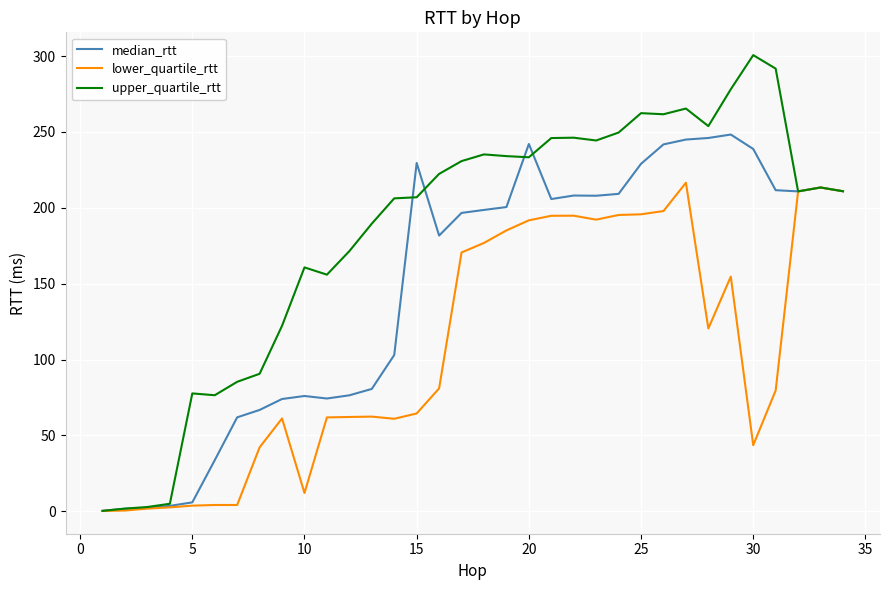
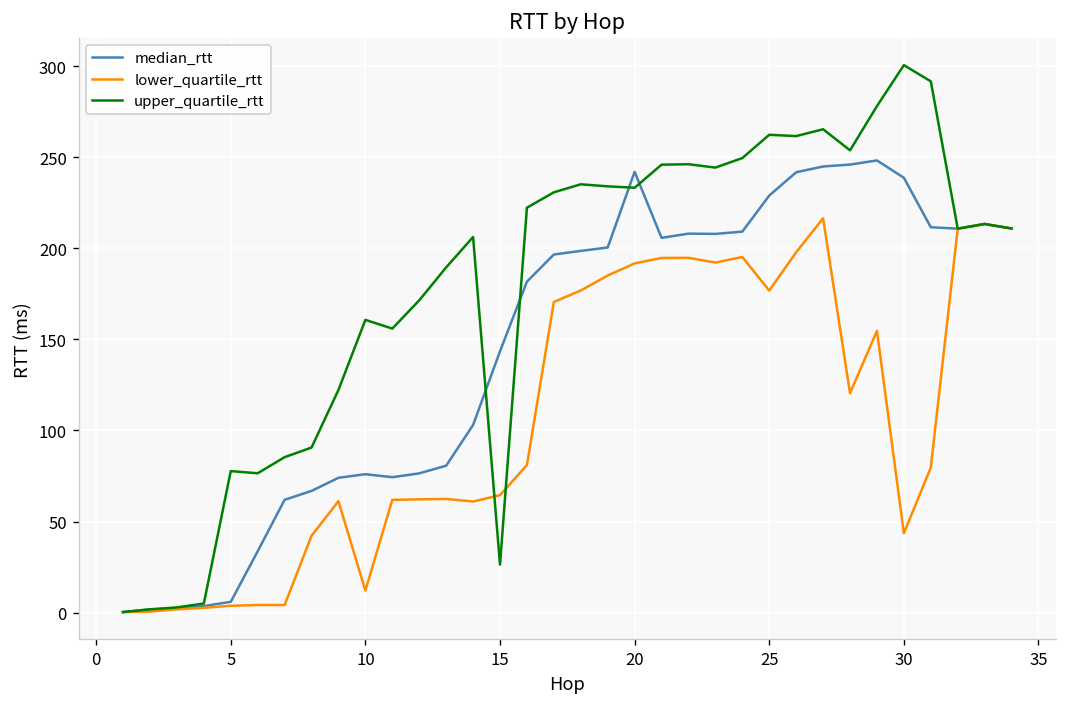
median_rtt, 15: 230 -> 143
upper_quartile_rtt, 15: 207 -> 26
lower_quartile_rtt, 25: 196 -> 177
